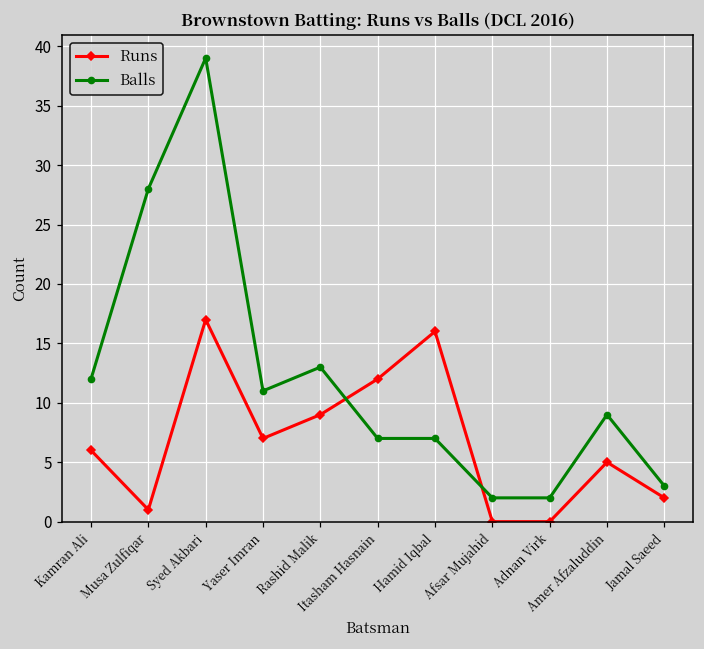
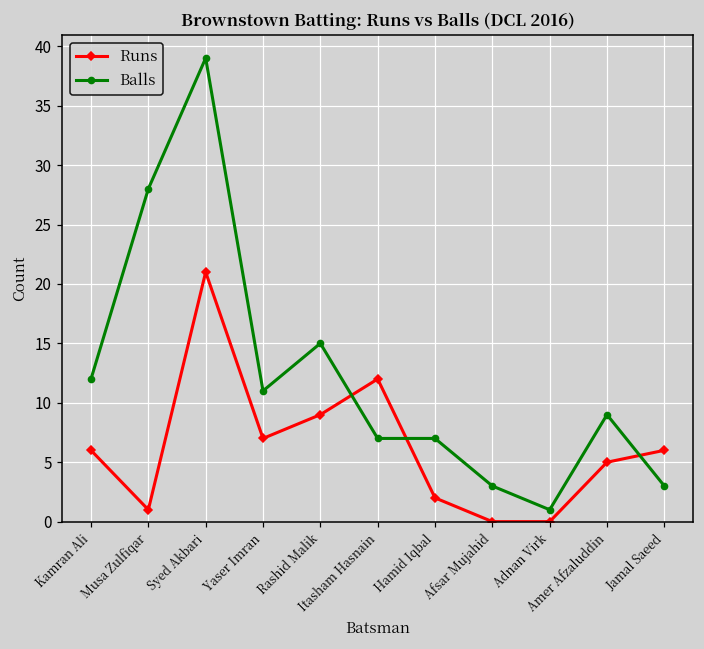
Runs, Syed Akbari: 17 -> 21
Balls, Rashid Malik: 13 -> 15
Runs, Hamid Iqbal: 16 -> 2
Balls, Afsar Mujahid: 2 -> 3
Balls, Adnan Virk: 2 -> 1
Runs, Jamal Saeed: 2 -> 6
